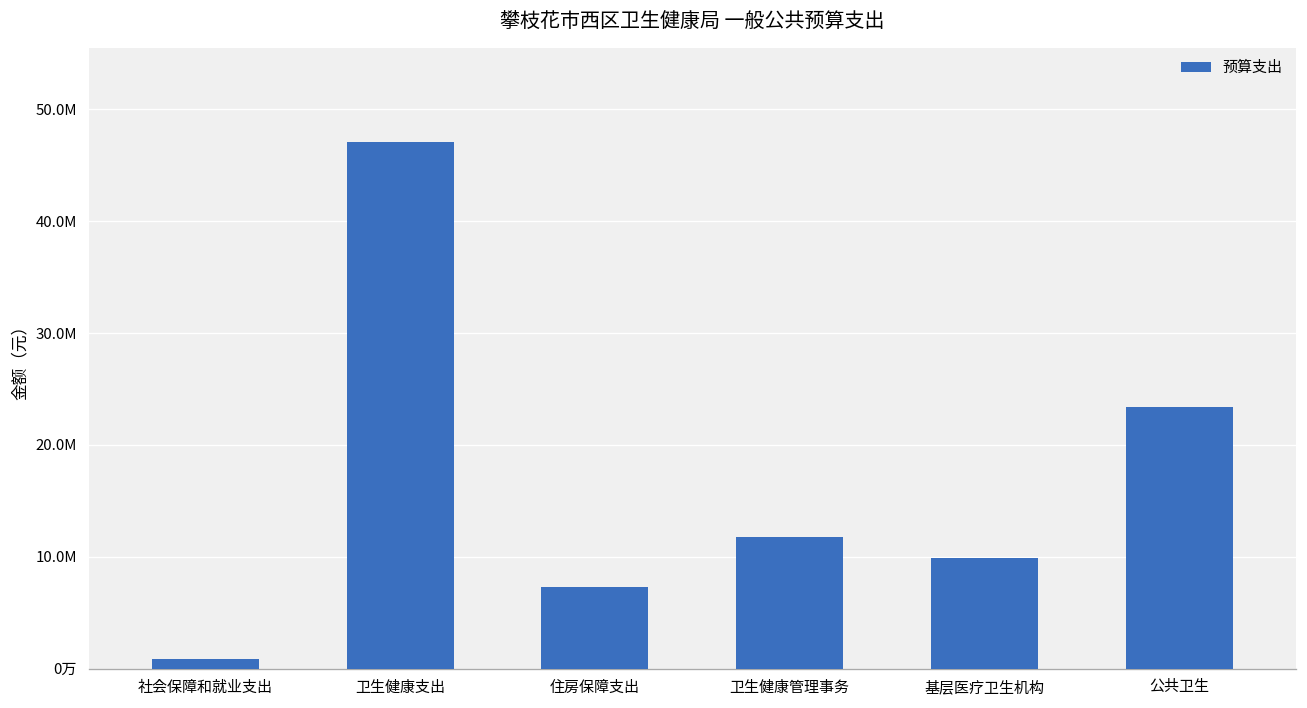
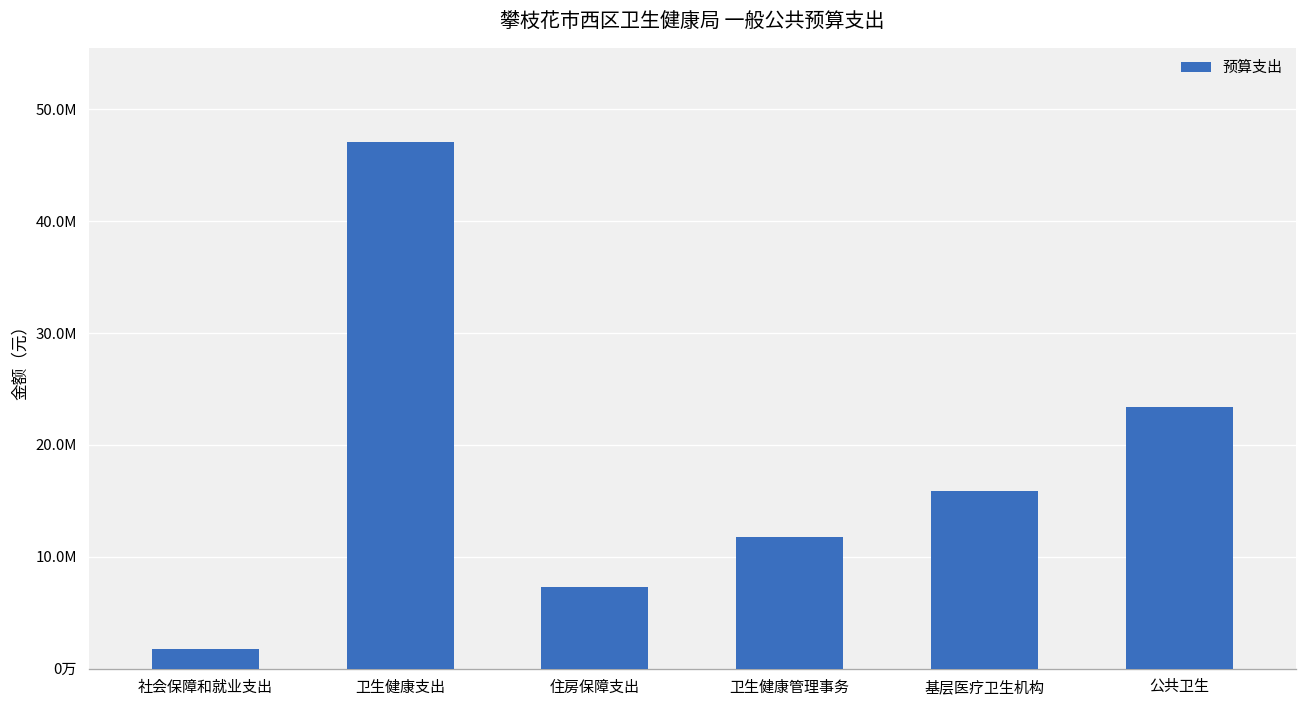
社会保障和就业支出: 1000000 -> 2000000
基层医疗卫生机构: 10000000 -> 16000000
